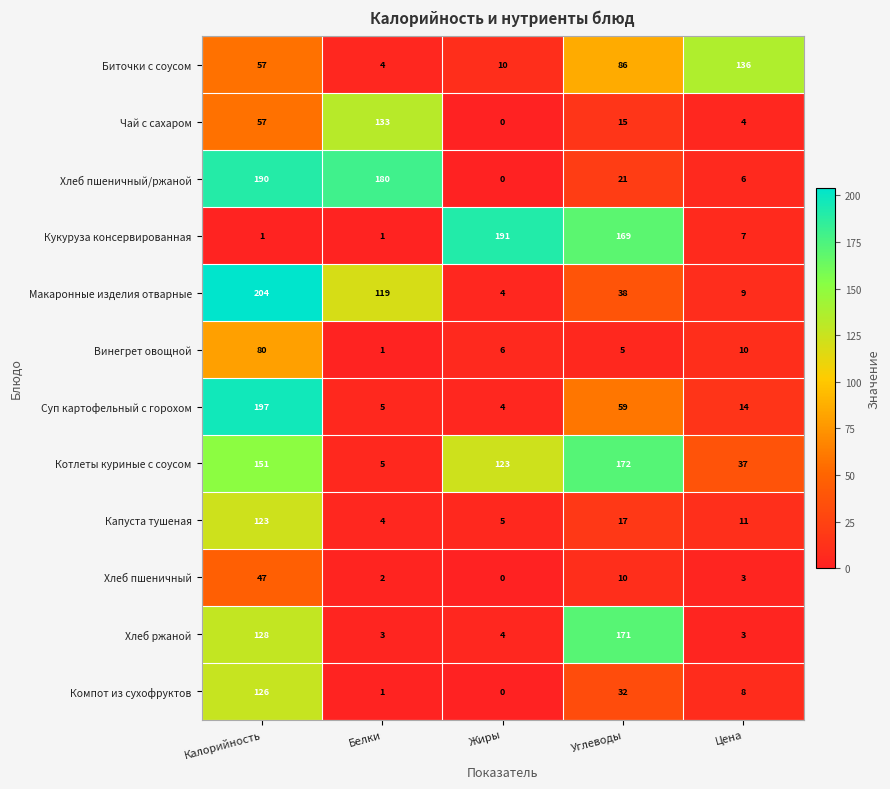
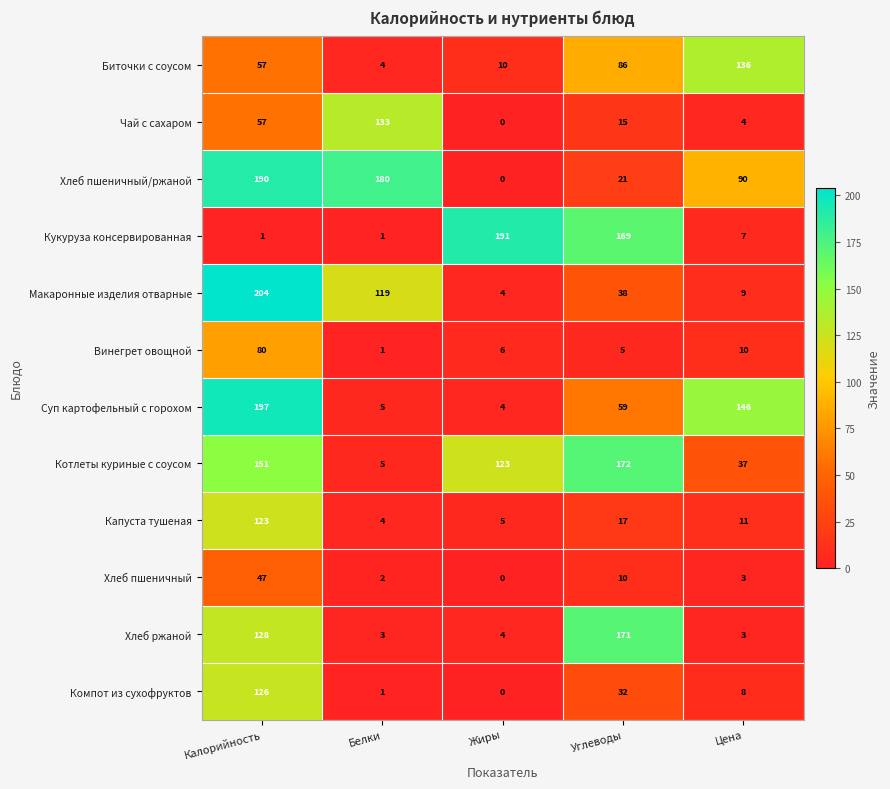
Хлеб пшеничный/ржаной, Цена: 6 -> 90
Суп картофельный с горохом, Цена: 14 -> 146
